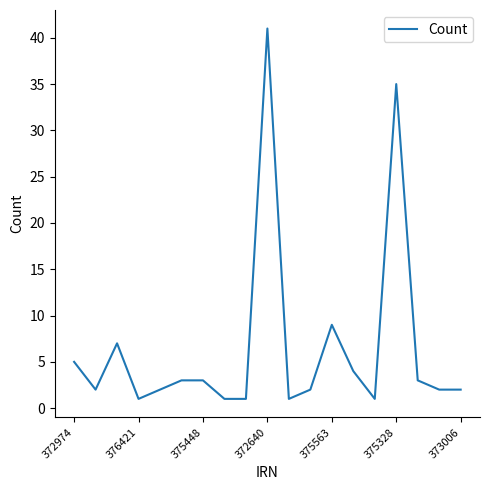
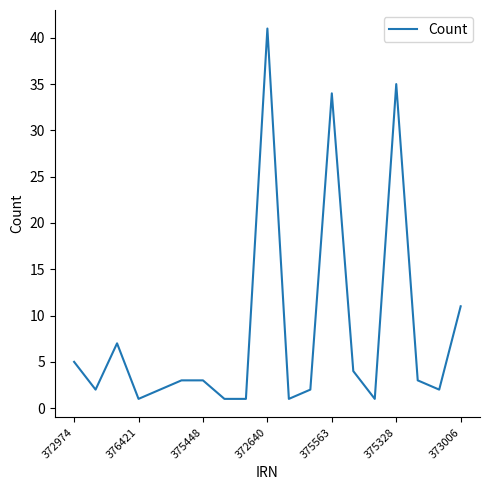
375563: 9 -> 34
373006: 2 -> 11
